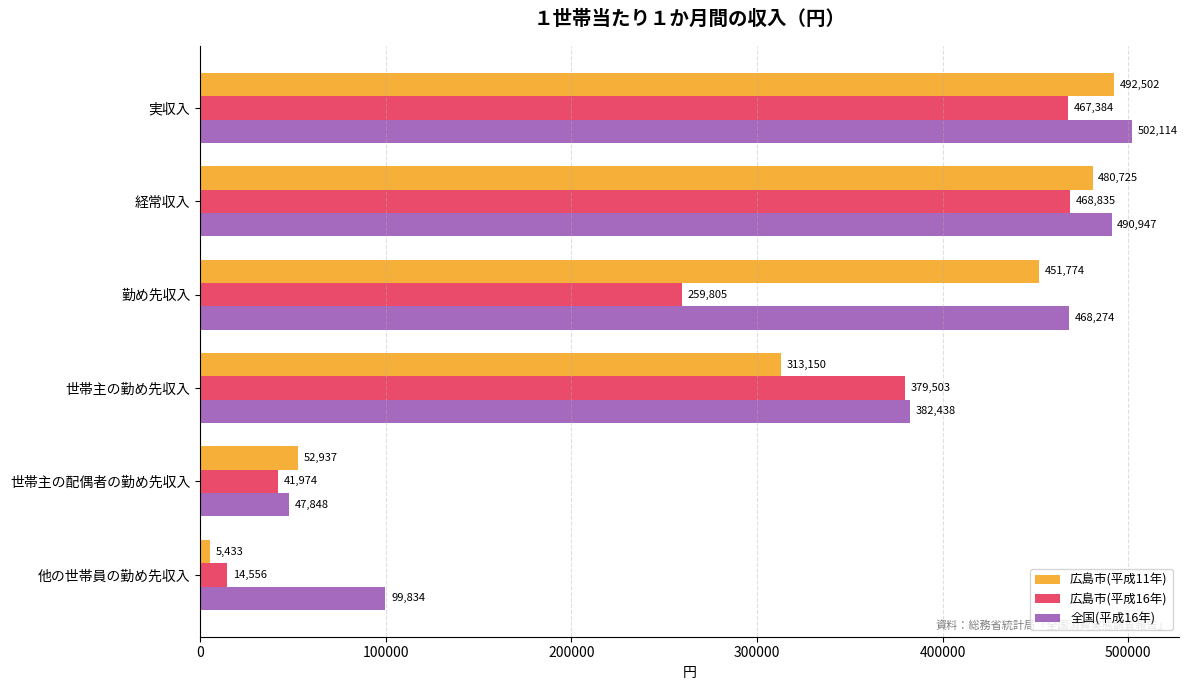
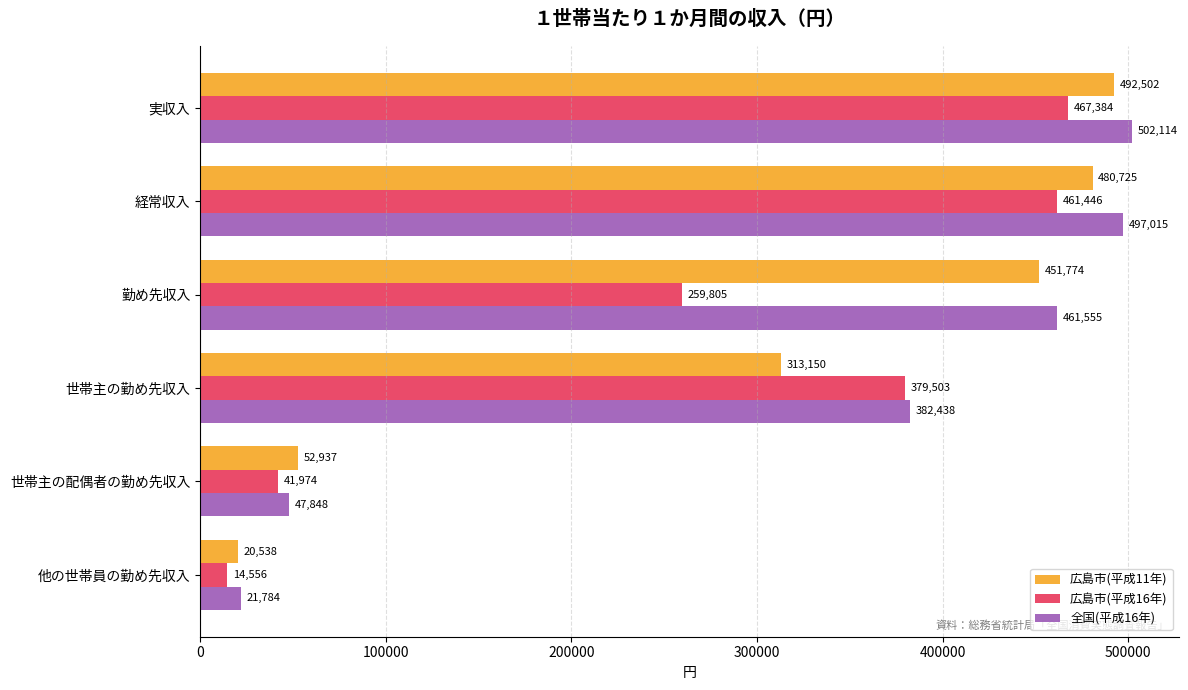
広島市(平成16年), 経常収入: 468,835 -> 461,446
全国(平成16年), 経常収入: 490,947 -> 497,015
全国(平成16年), 勤め先収入: 468,274 -> 461,555
広島市(平成11年), 他の世帯員の勤め先収入: 5,433 -> 20,538
全国(平成16年), 他の世帯員の勤め先収入: 99,834 -> 21,784
